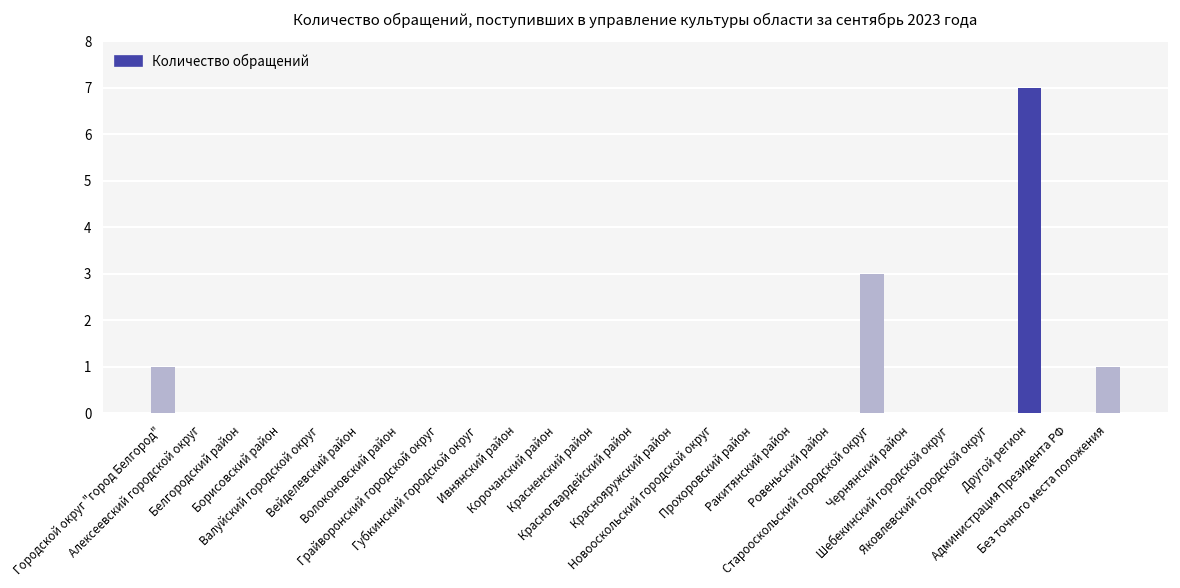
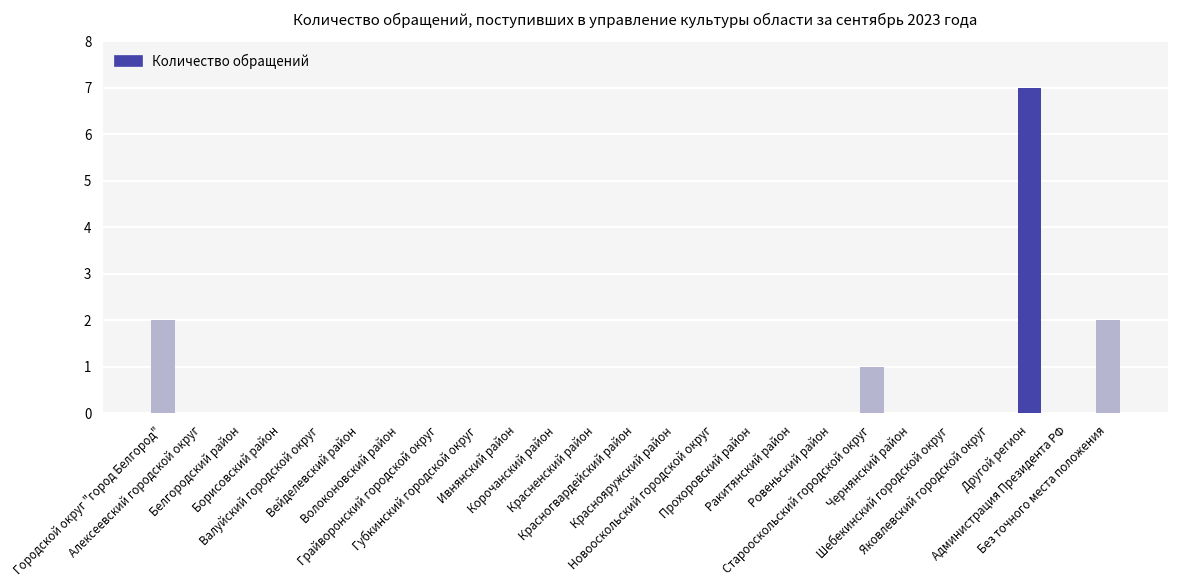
Городской округ "город Белгород": 1 -> 2
Старооскольский городской округ: 3 -> 1
Без точного места положения: 1 -> 2
